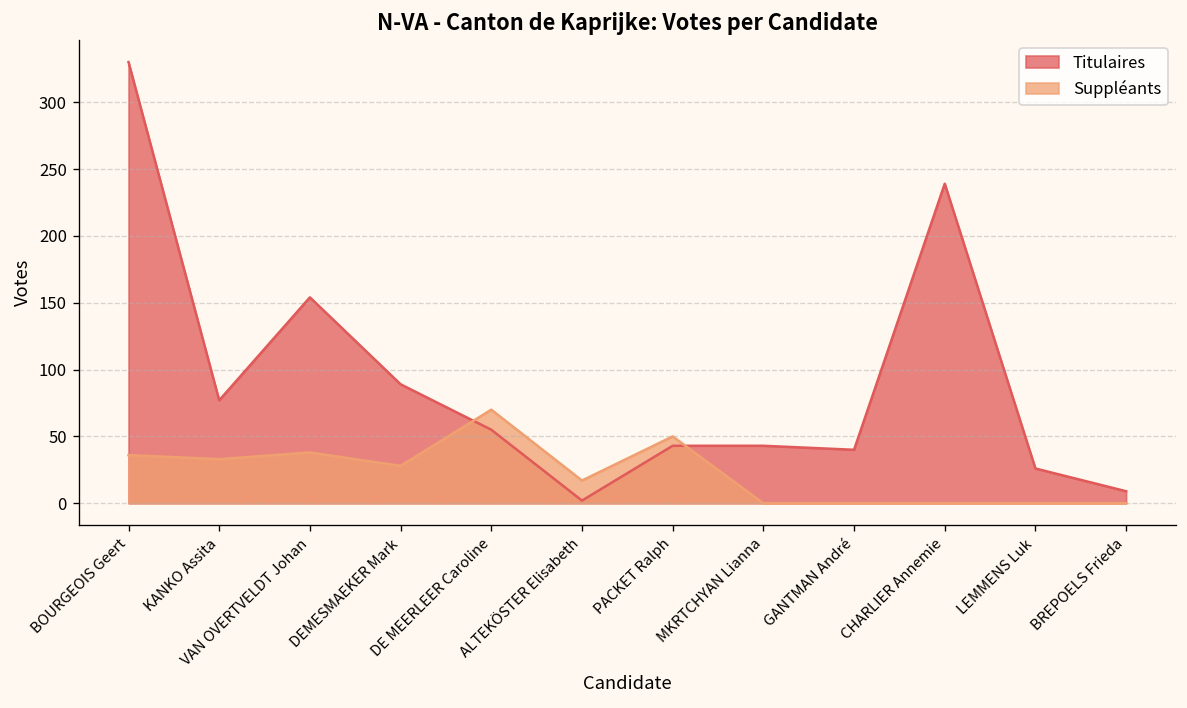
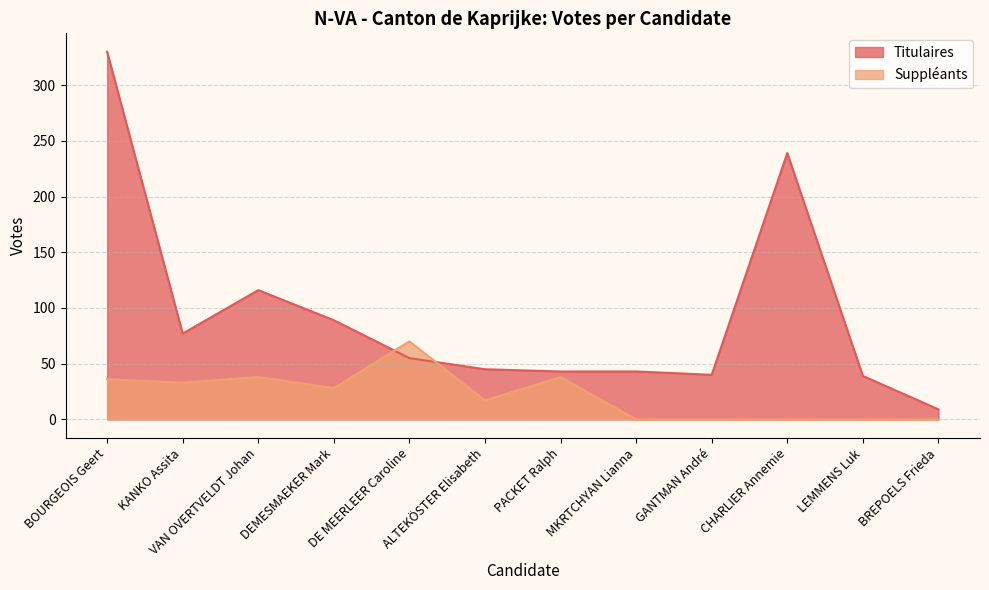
Titulaires, VAN OVERTVELDT Johan: 154 -> 116
Titulaires, ALTEKÖSTER Elisabeth: 2 -> 45
Suppléants, PACKET Ralph: 50 -> 38
Titulaires, LEMMENS Luk: 26 -> 39
